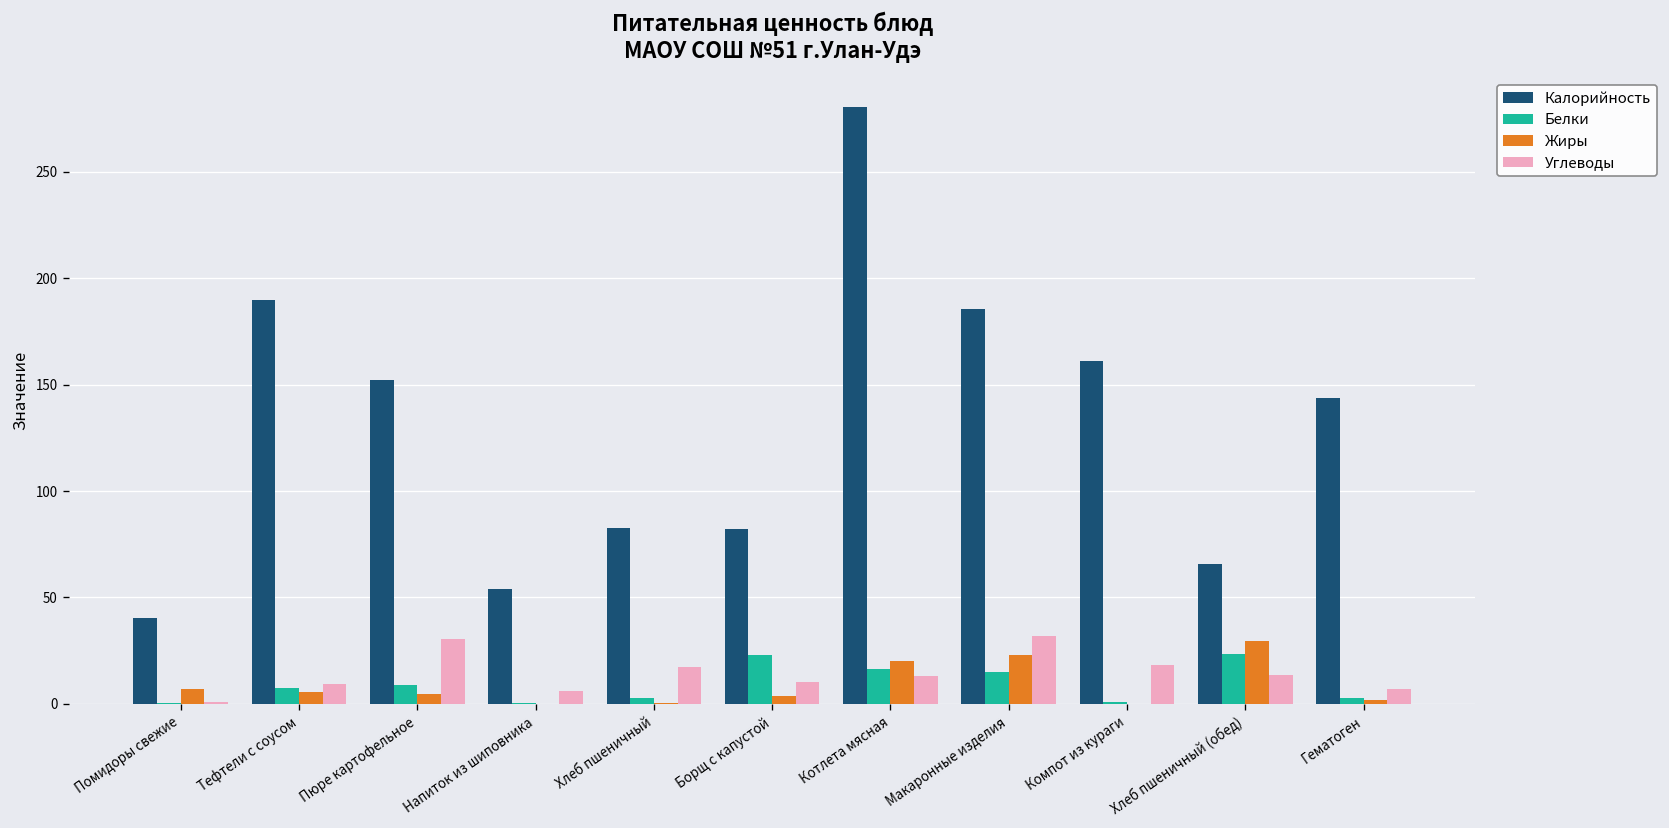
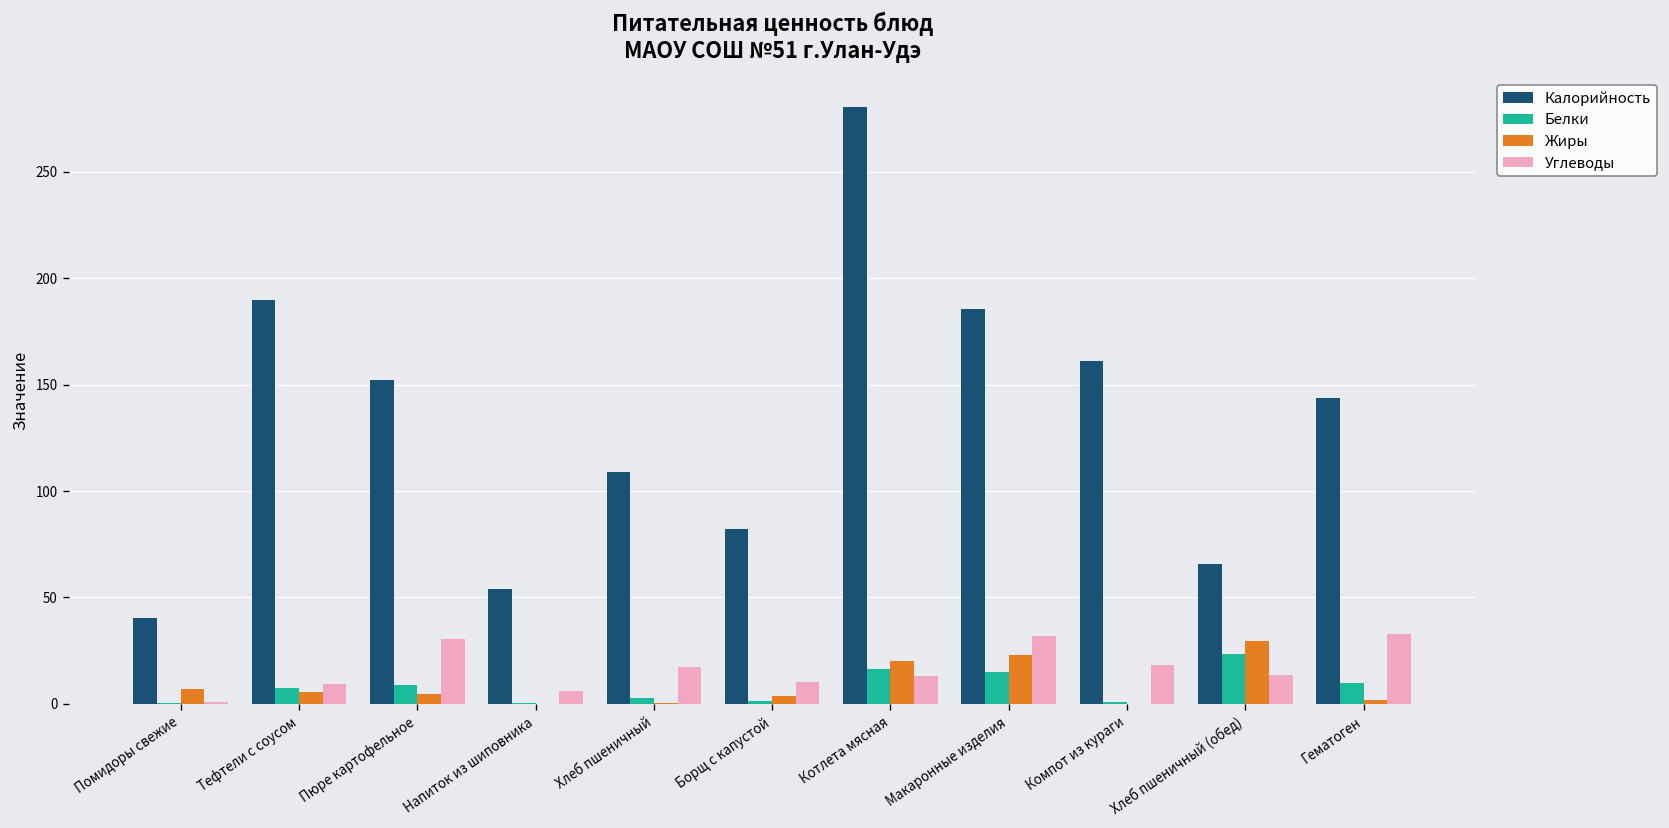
Калорийность, Хлеб пшеничный: 83 -> 109
Белки, Борщ с капустой: 23 -> 2
Белки, Гематоген: 3 -> 10
Углеводы, Гематоген: 7 -> 33
